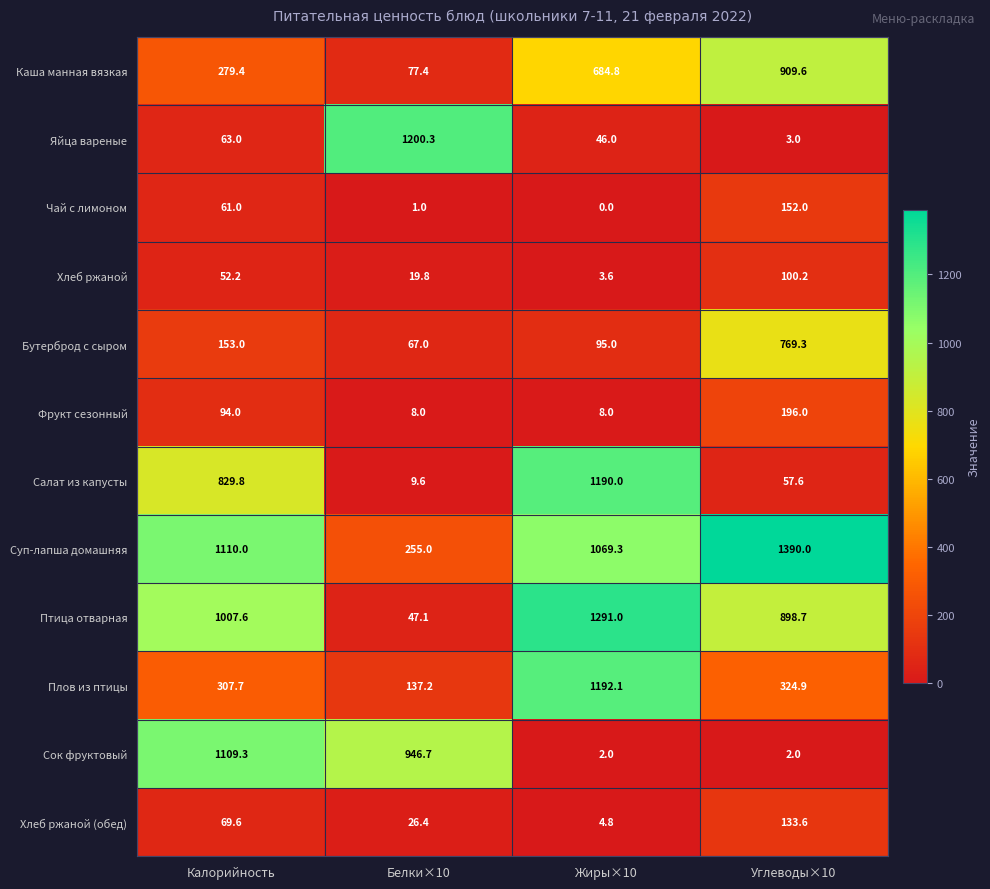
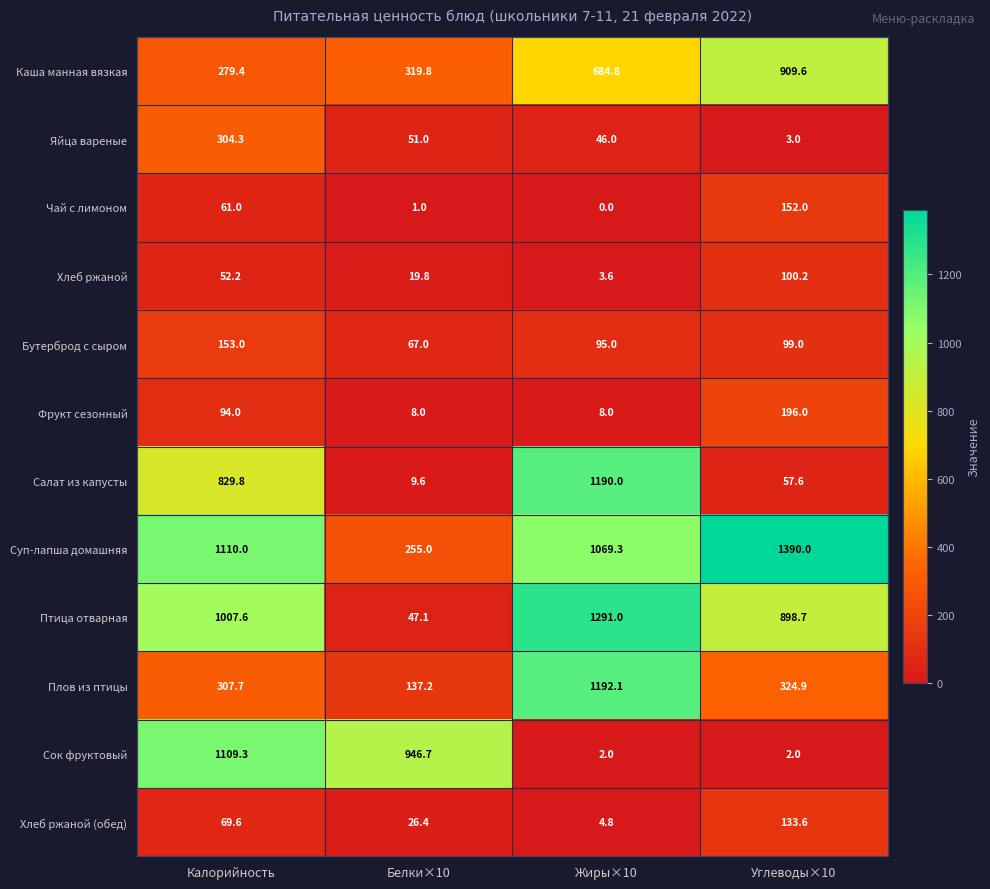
Каша манная вязкая, Белки×10: 77.4 -> 319.8
Яйца вареные, Калорийность: 63.0 -> 304.3
Яйца вареные, Белки×10: 1200.3 -> 51.0
Бутерброд с сыром, Углеводы×10: 769.3 -> 99.0
